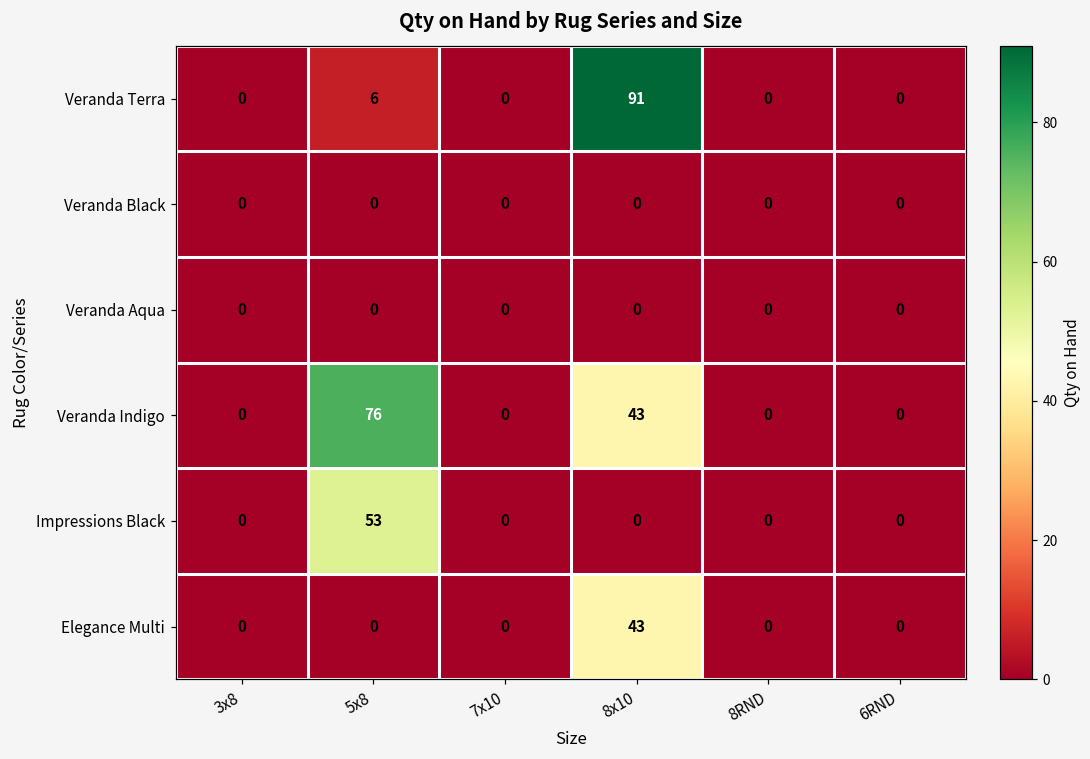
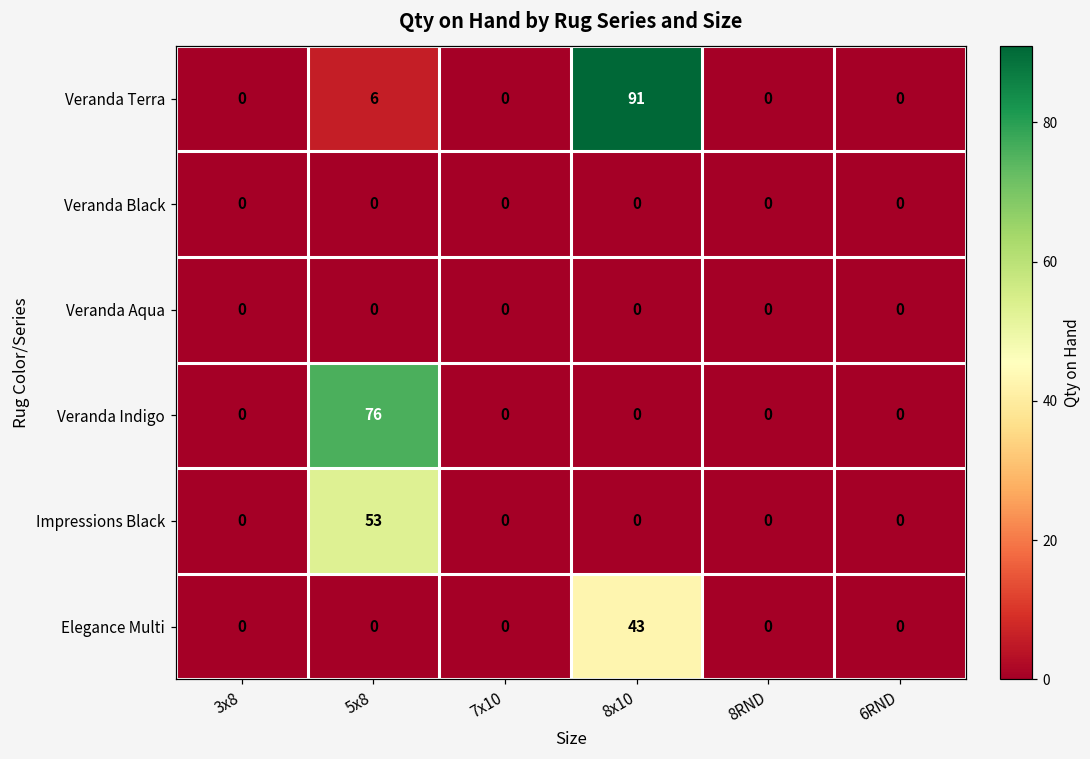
Veranda Indigo, 8x10: 43 -> 0
